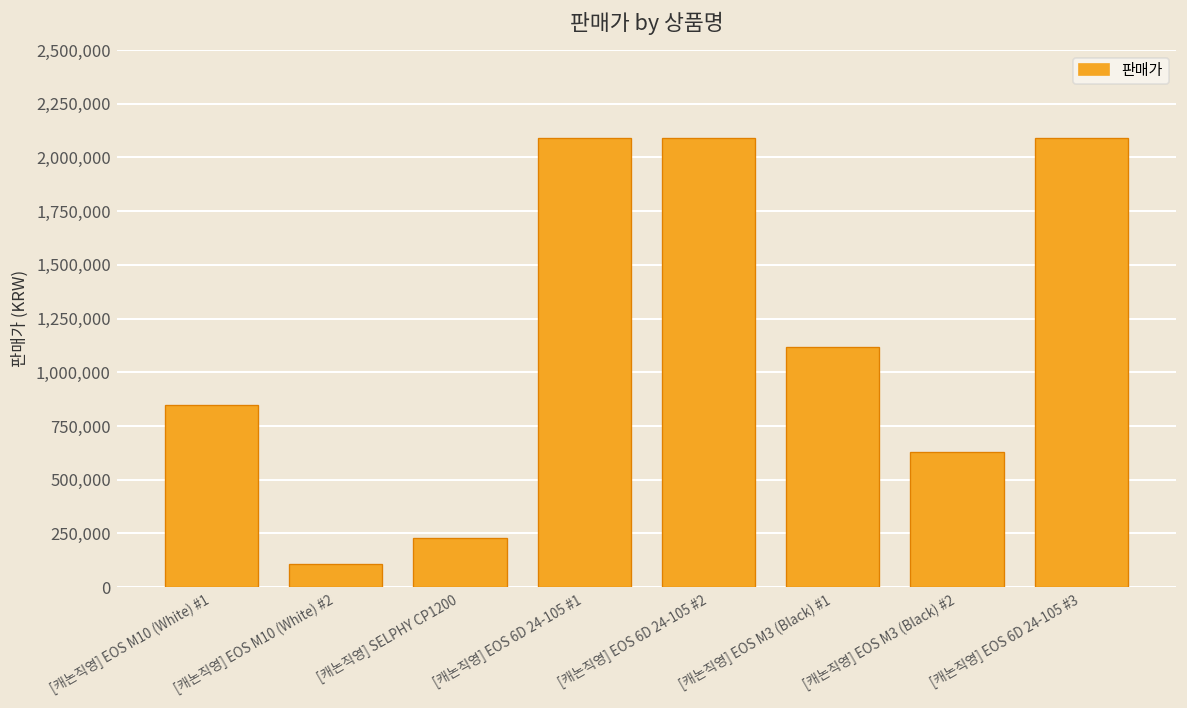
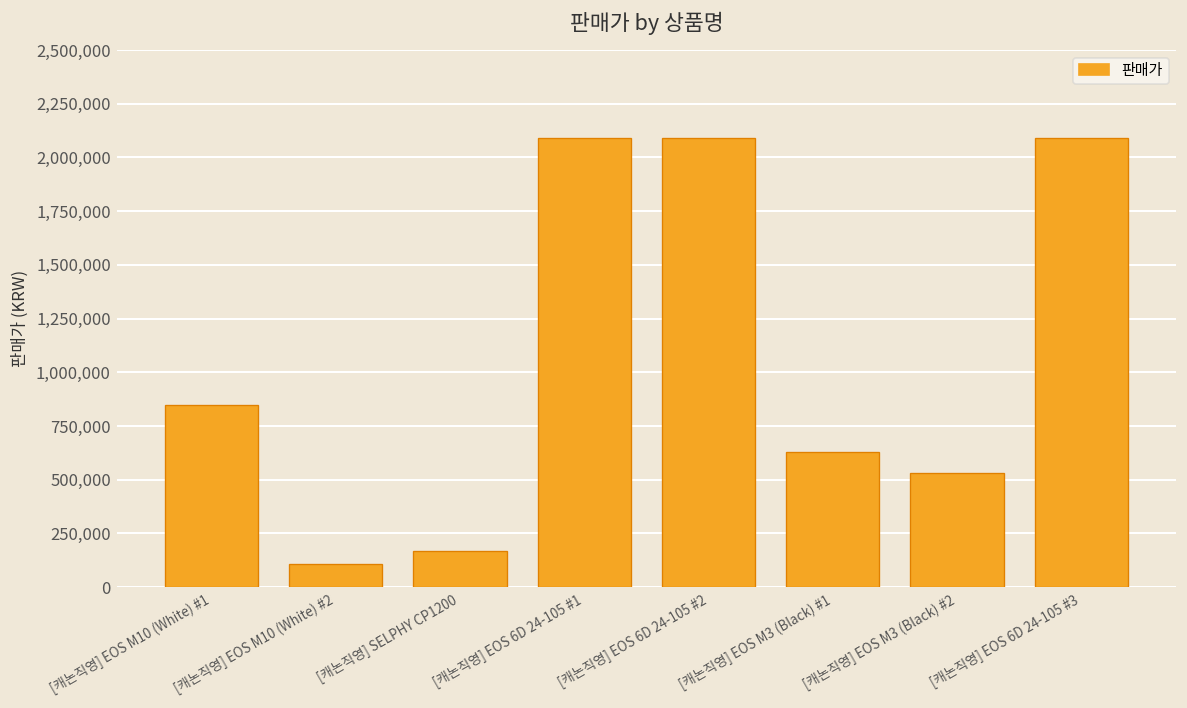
[캐논직영] SELPHY CP1200: 230,000 -> 170,000
[캐논직영] EOS M3 (Black) #1: 1,120,000 -> 630,000
[캐논직영] EOS M3 (Black) #2: 630,000 -> 530,000
